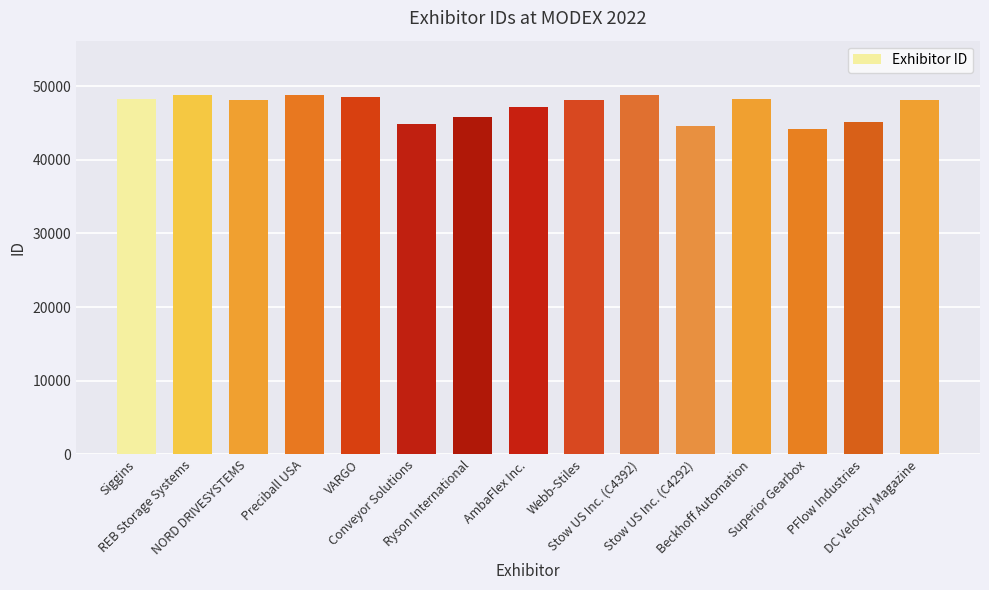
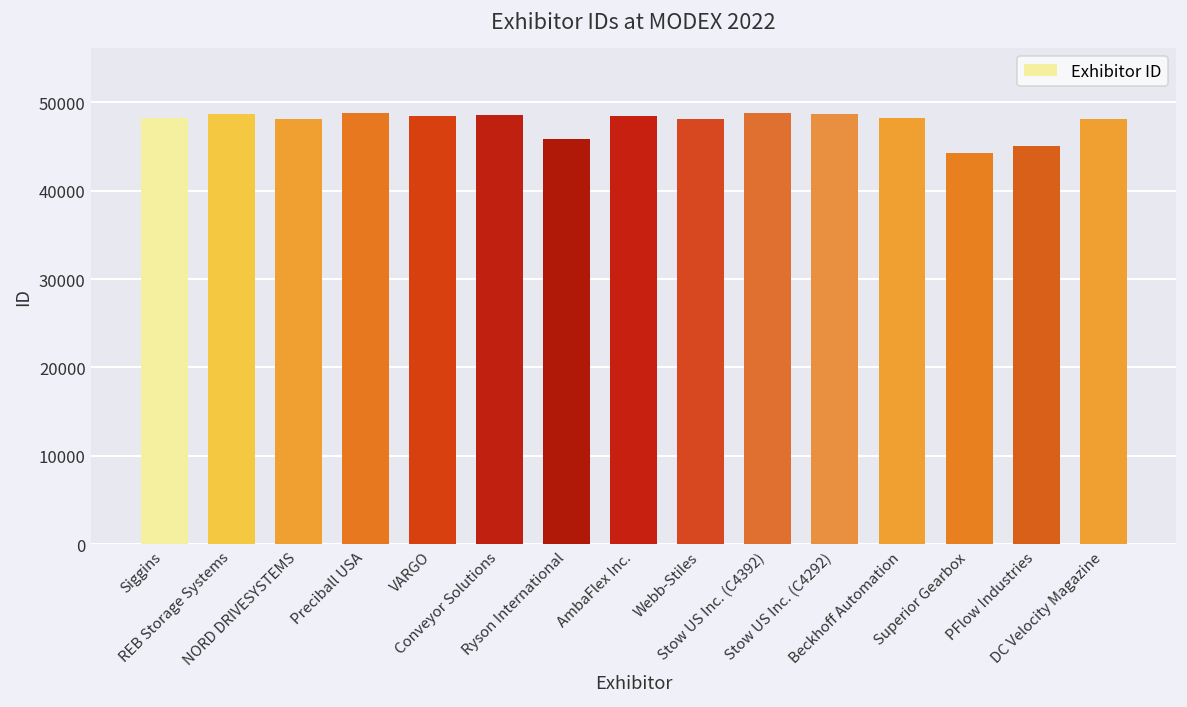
Conveyor Solutions: 45000 -> 49000
AmbaFlex Inc.: 47000 -> 48000
Stow US Inc. (C4292): 45000 -> 49000
